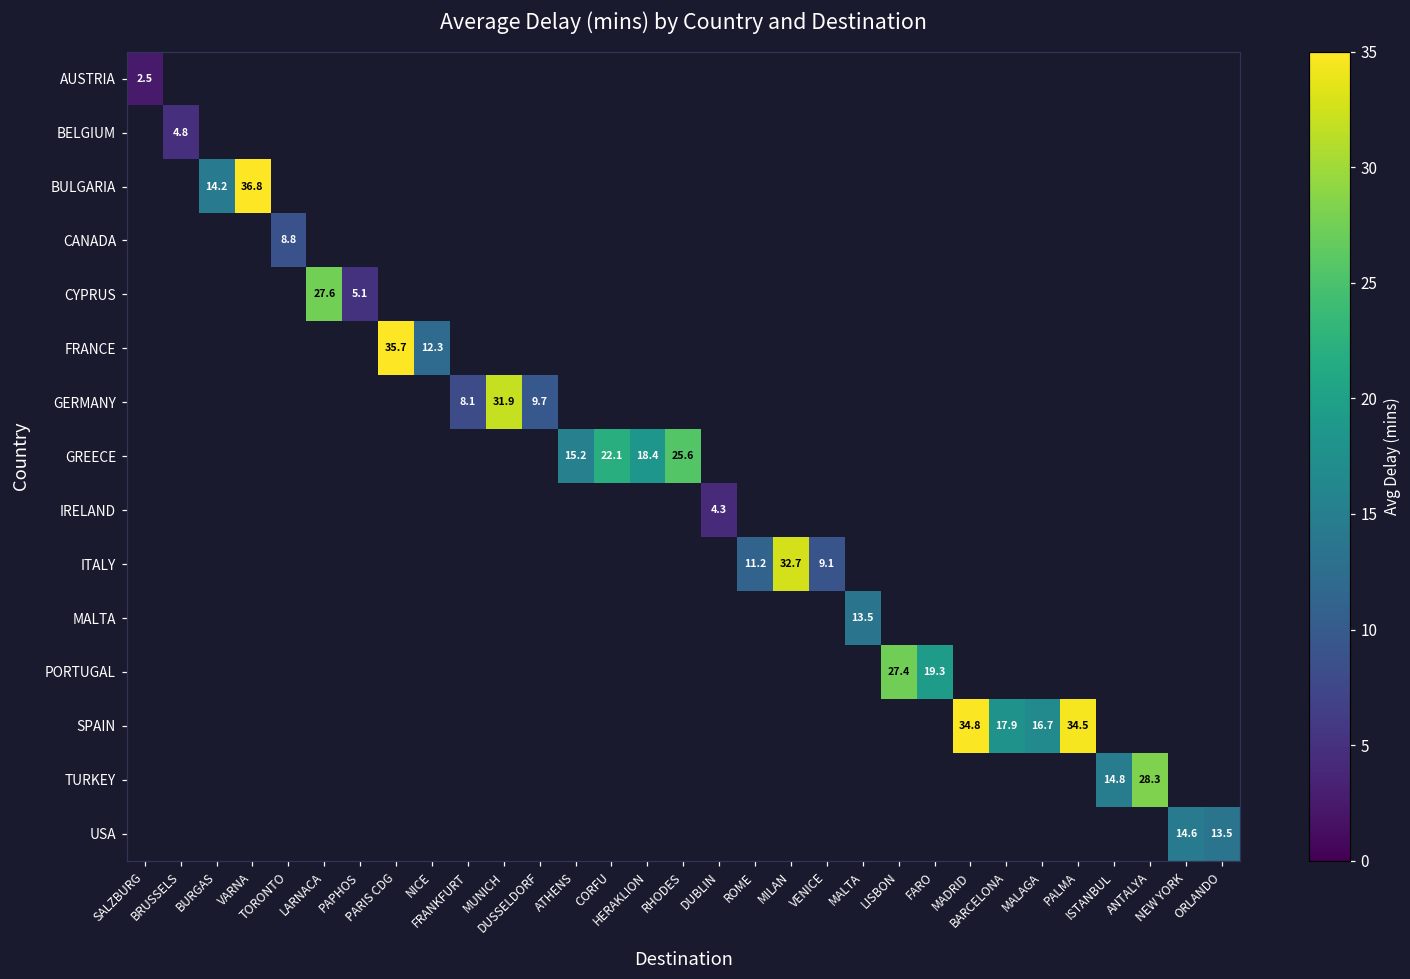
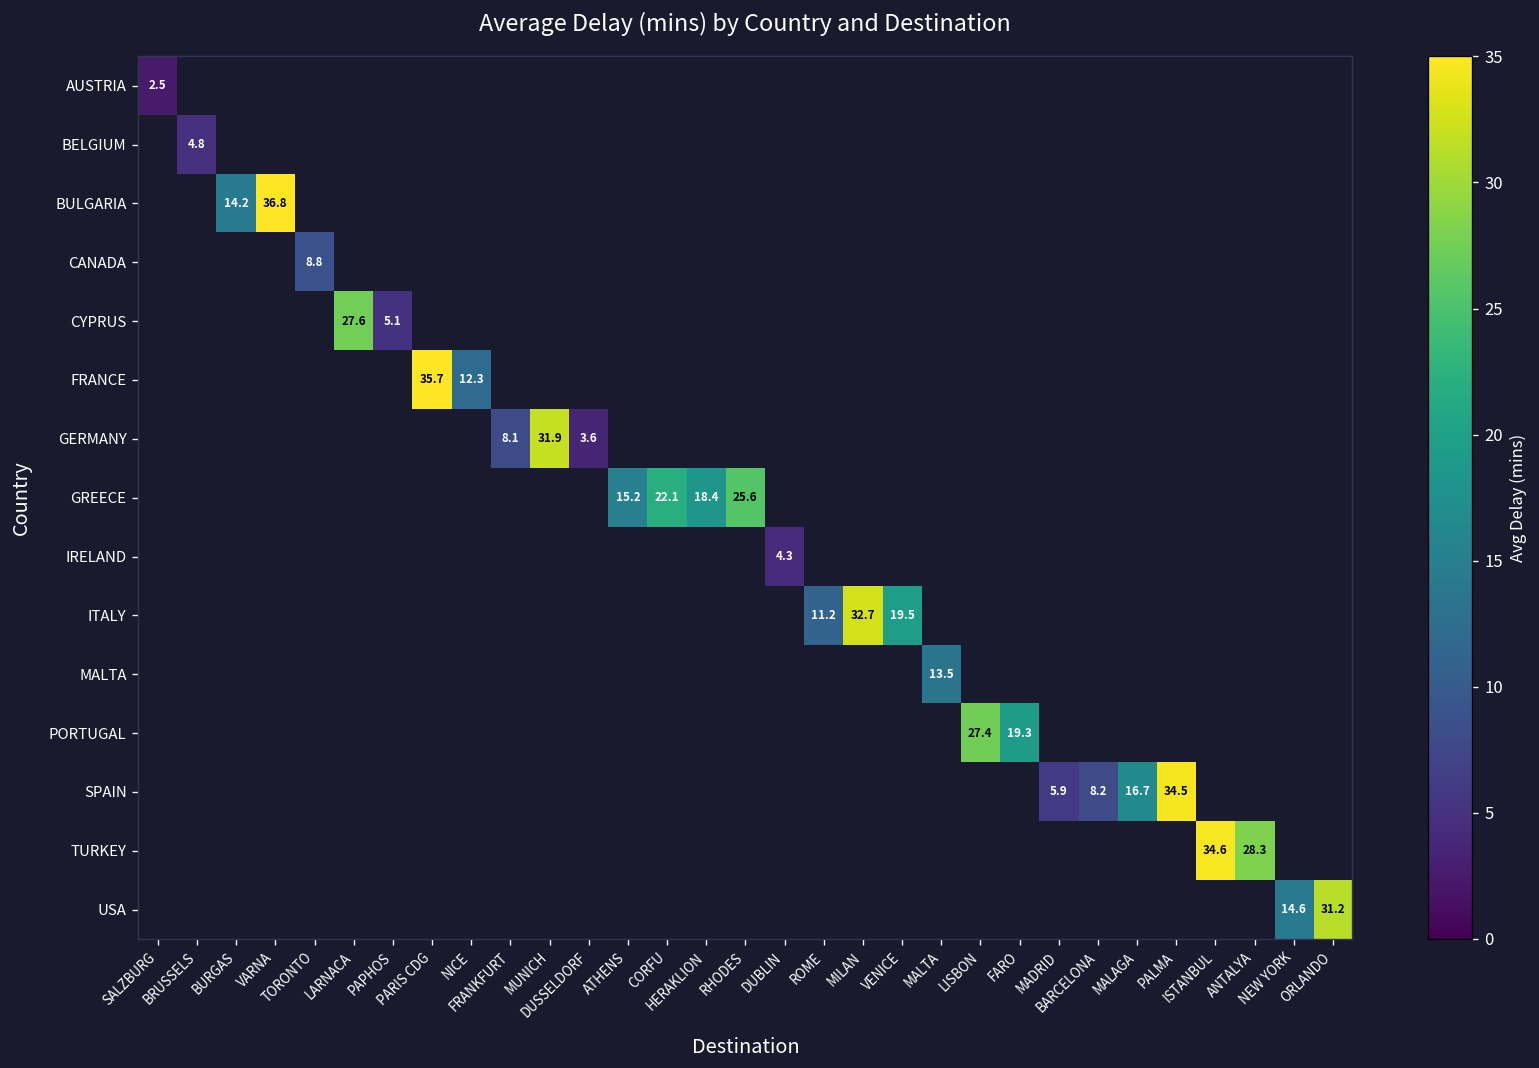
GERMANY, DUSSELDORF: 9.7 -> 3.6
ITALY, VENICE: 9.1 -> 19.5
SPAIN, MADRID: 34.8 -> 5.9
SPAIN, BARCELONA: 17.9 -> 8.2
TURKEY, ISTANBUL: 14.8 -> 34.6
USA, ORLANDO: 13.5 -> 31.2
